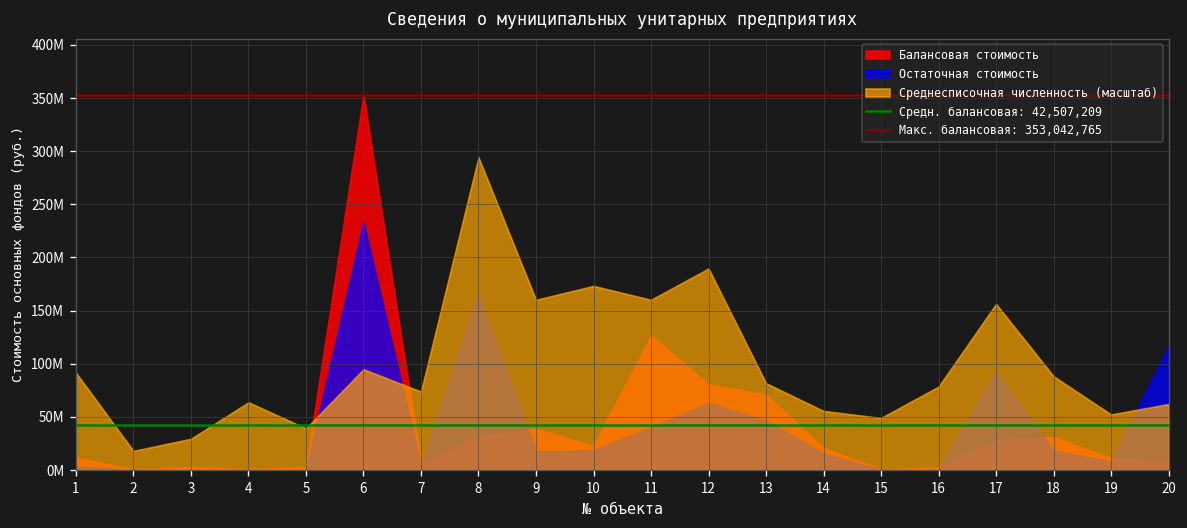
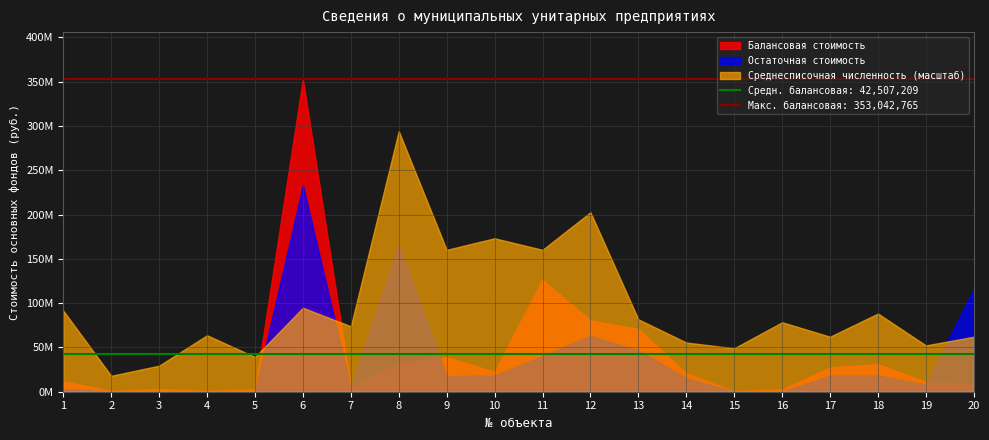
Среднесписочная численность (масштаб), 12: 190000000 -> 200000000
Остаточная стоимость, 17: 90000000 -> 20000000
Среднесписочная численность (масштаб), 17: 160000000 -> 60000000
